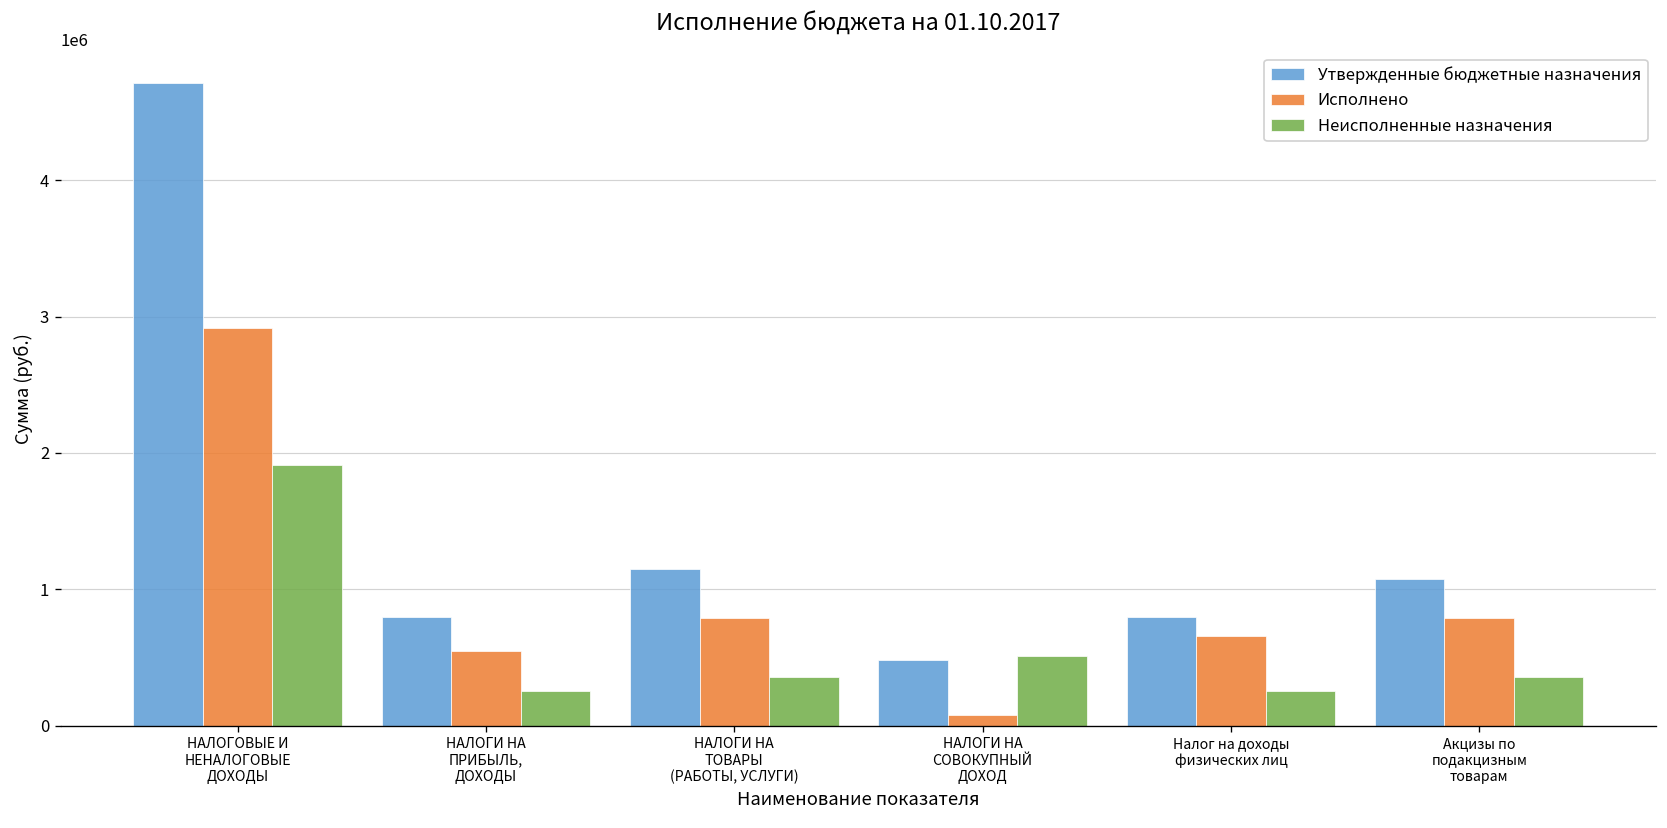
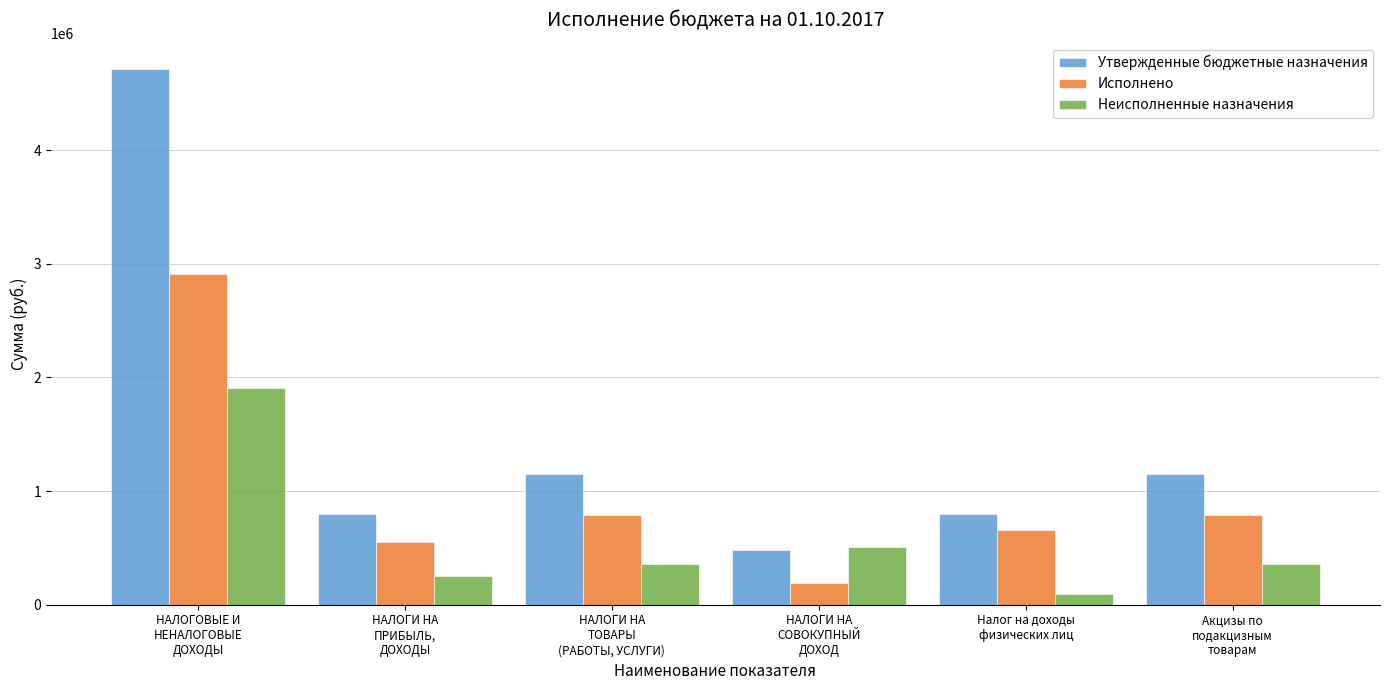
Исполнено, НАЛОГИ НА СОВОКУПНЫЙ ДОХОД: 80000 -> 190000
Неисполненные назначения, Налог на доходы физических лиц: 250000 -> 90000
Утвержденные бюджетные назначения, Акцизы по подакцизным товарам: 1070000 -> 1150000
